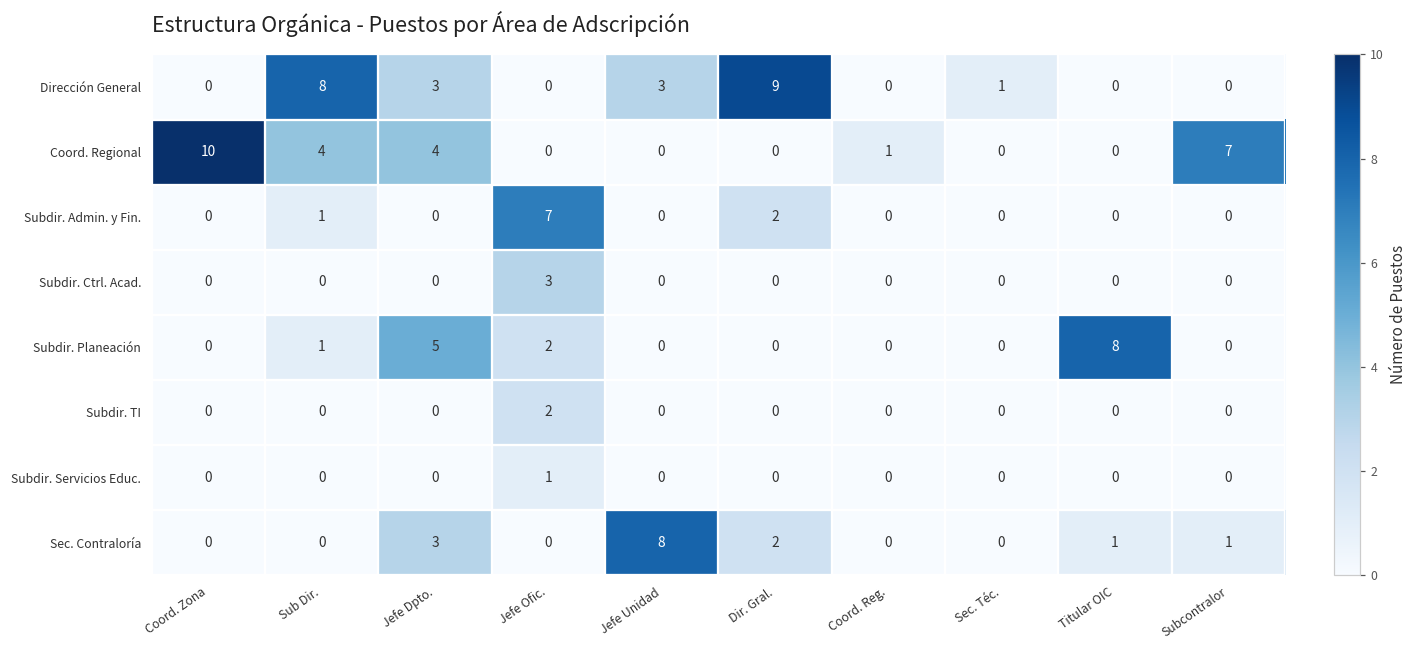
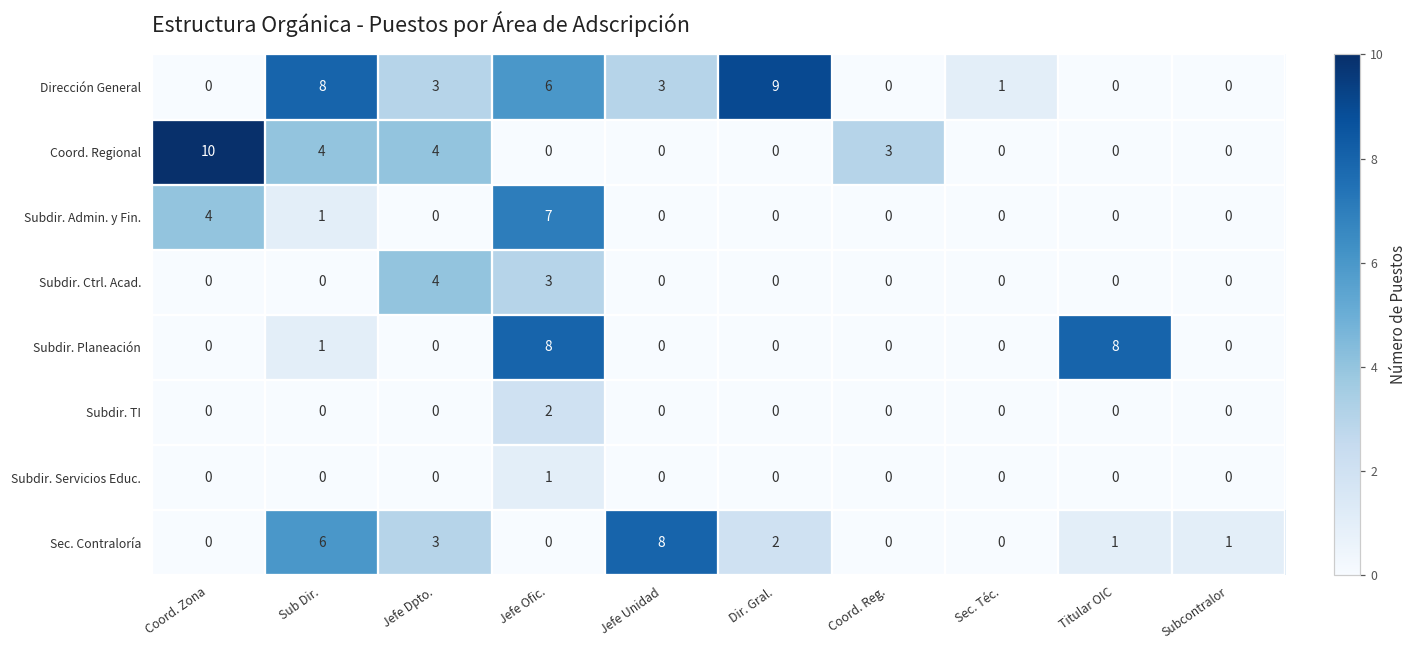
Dirección General, Jefe Ofic.: 0 -> 6
Coord. Regional, Coord. Reg.: 1 -> 3
Coord. Regional, Subcontralor: 7 -> 0
Subdir. Admin. y Fin., Coord. Zona: 0 -> 4
Subdir. Admin. y Fin., Dir. Gral.: 2 -> 0
Subdir. Ctrl. Acad., Jefe Dpto.: 0 -> 4
Subdir. Planeación, Jefe Dpto.: 5 -> 0
Subdir. Planeación, Jefe Ofic.: 2 -> 8
Sec. Contraloría, Sub Dir.: 0 -> 6
